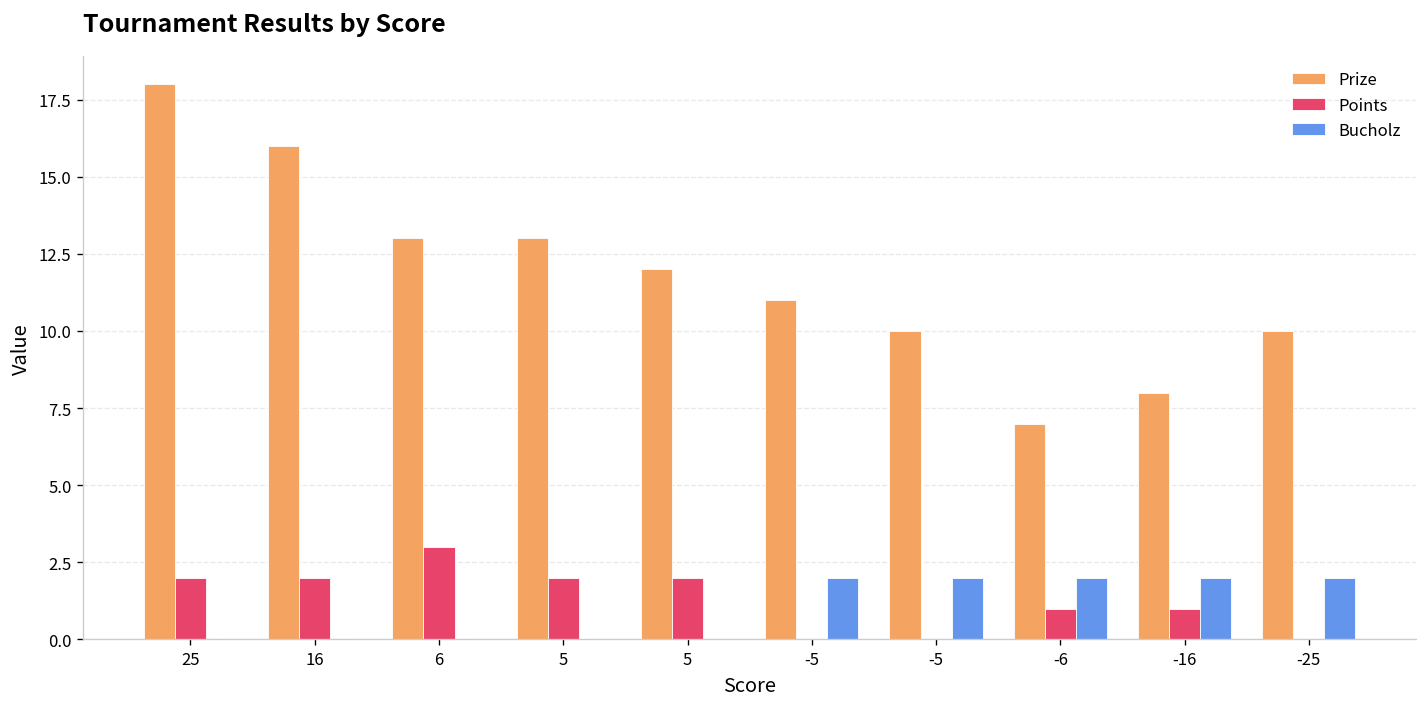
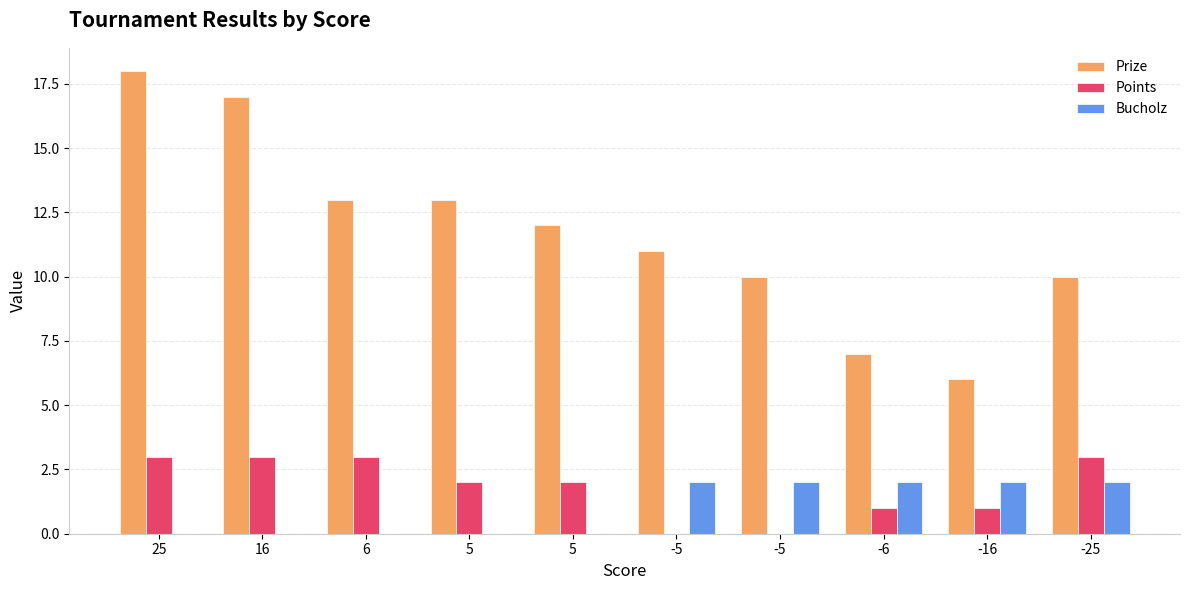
Points, 25: 2 -> 3
Prize, 16: 16 -> 17
Points, 16: 2 -> 3
Prize, -16: 8 -> 6
Points, -25: 0 -> 3
